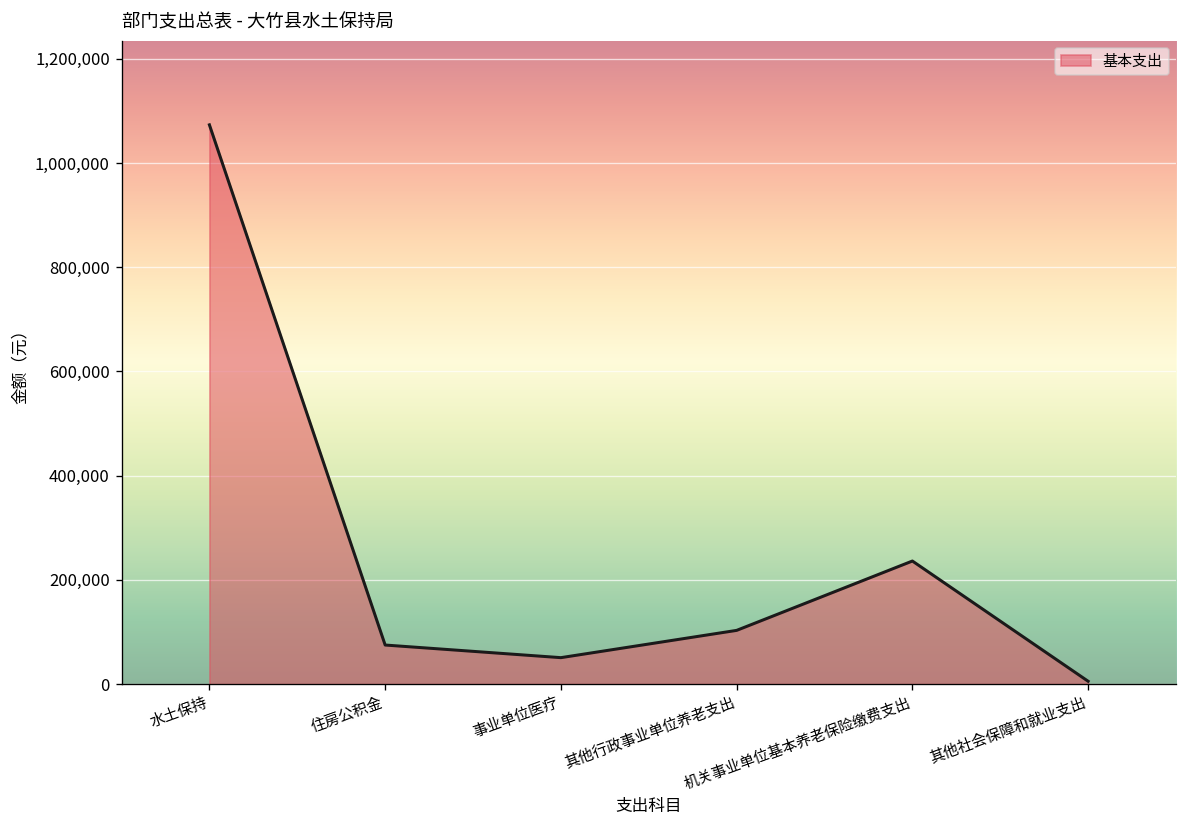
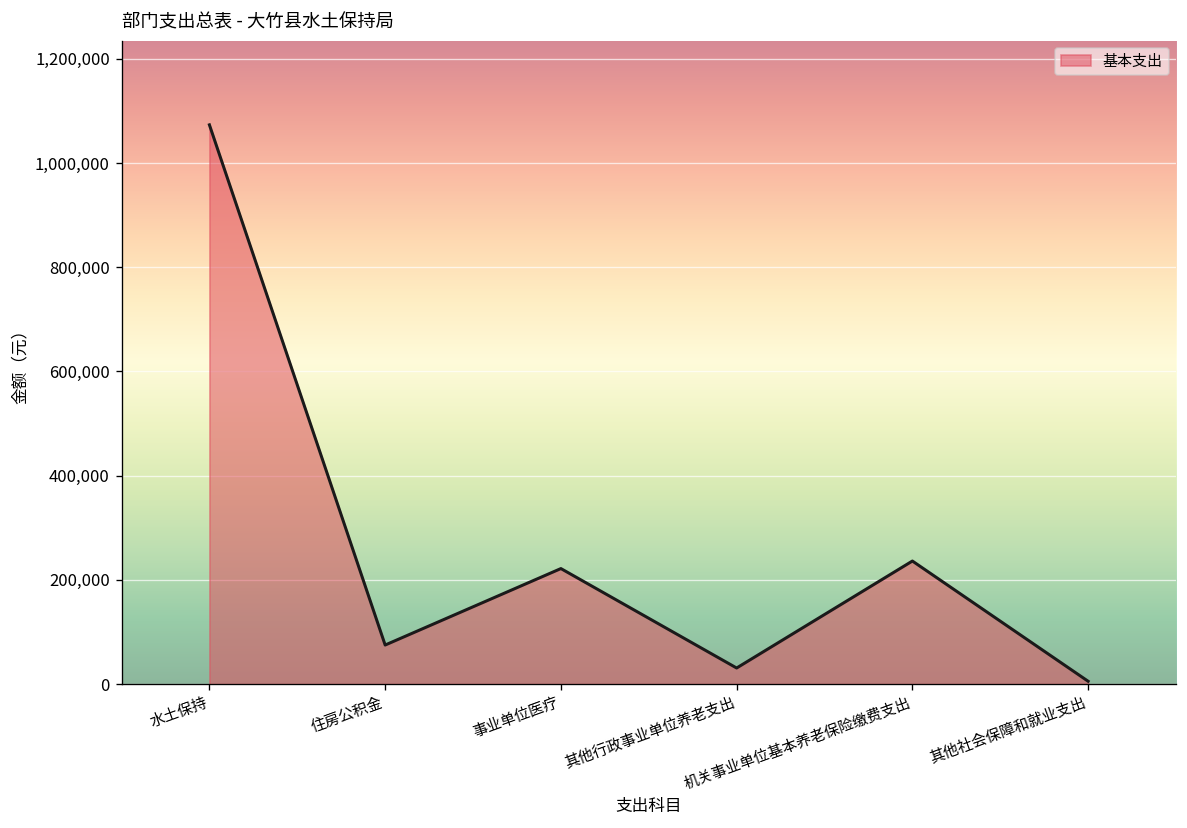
事业单位医疗: 50,000 -> 220,000
其他行政事业单位养老支出: 100,000 -> 30,000
